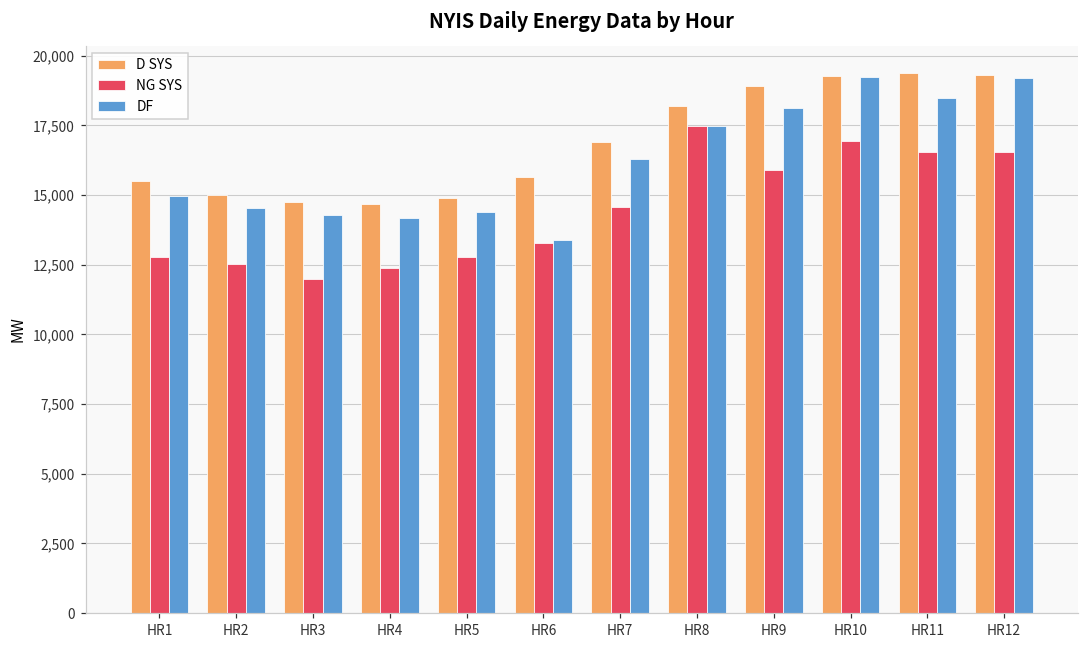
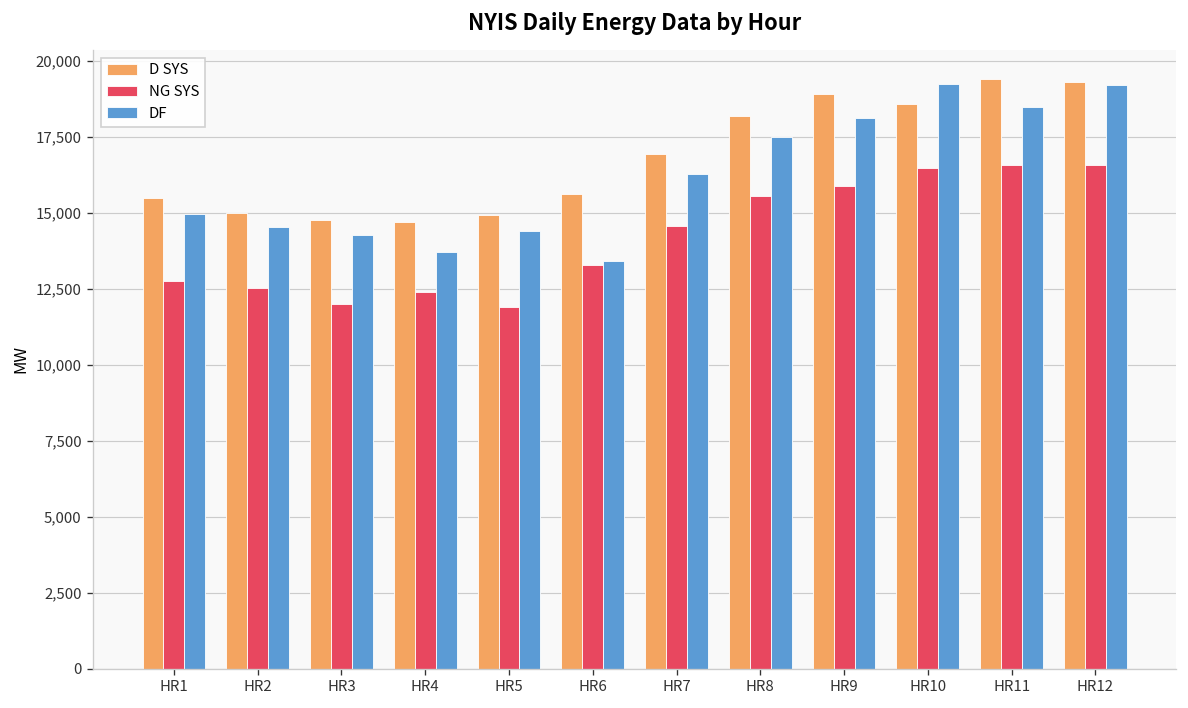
DF, HR4: 14,200 -> 13,700
NG SYS, HR5: 12,800 -> 11,900
NG SYS, HR8: 17,500 -> 15,600
D SYS, HR10: 19,300 -> 18,600
NG SYS, HR10: 17,000 -> 16,500
